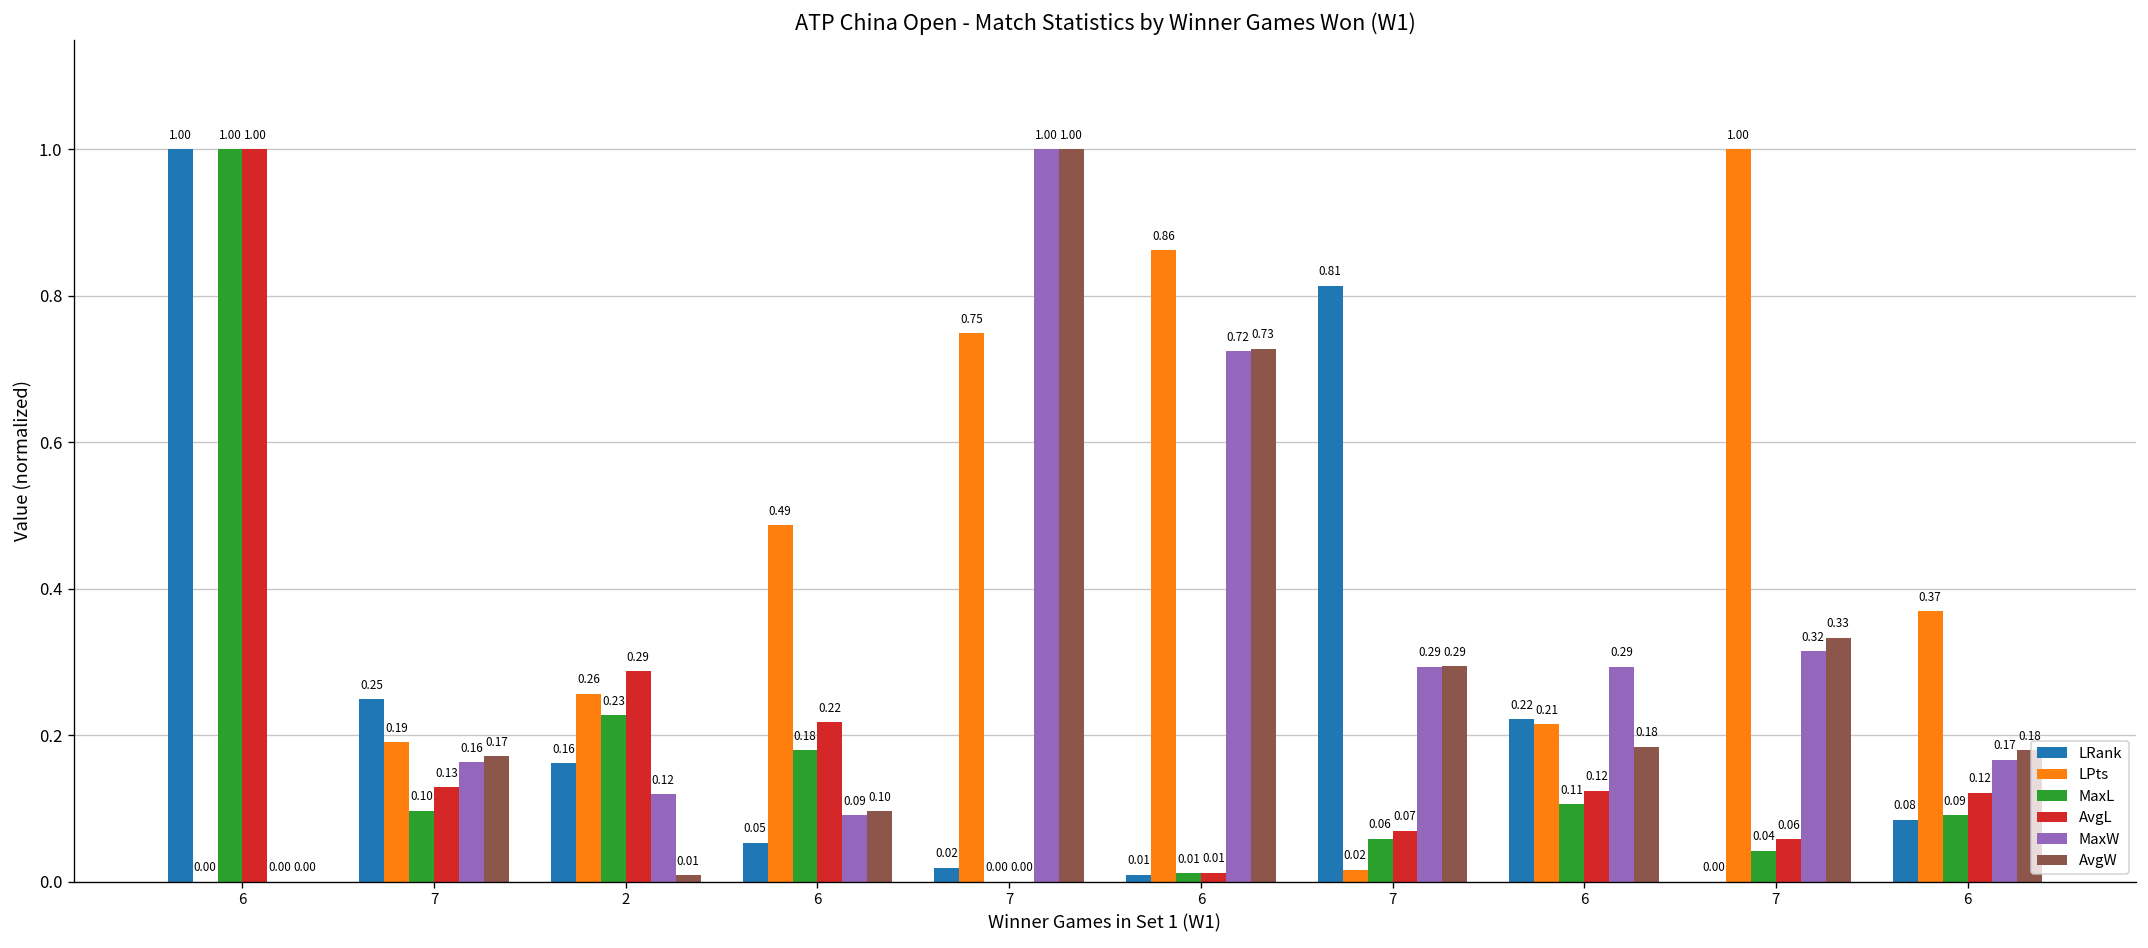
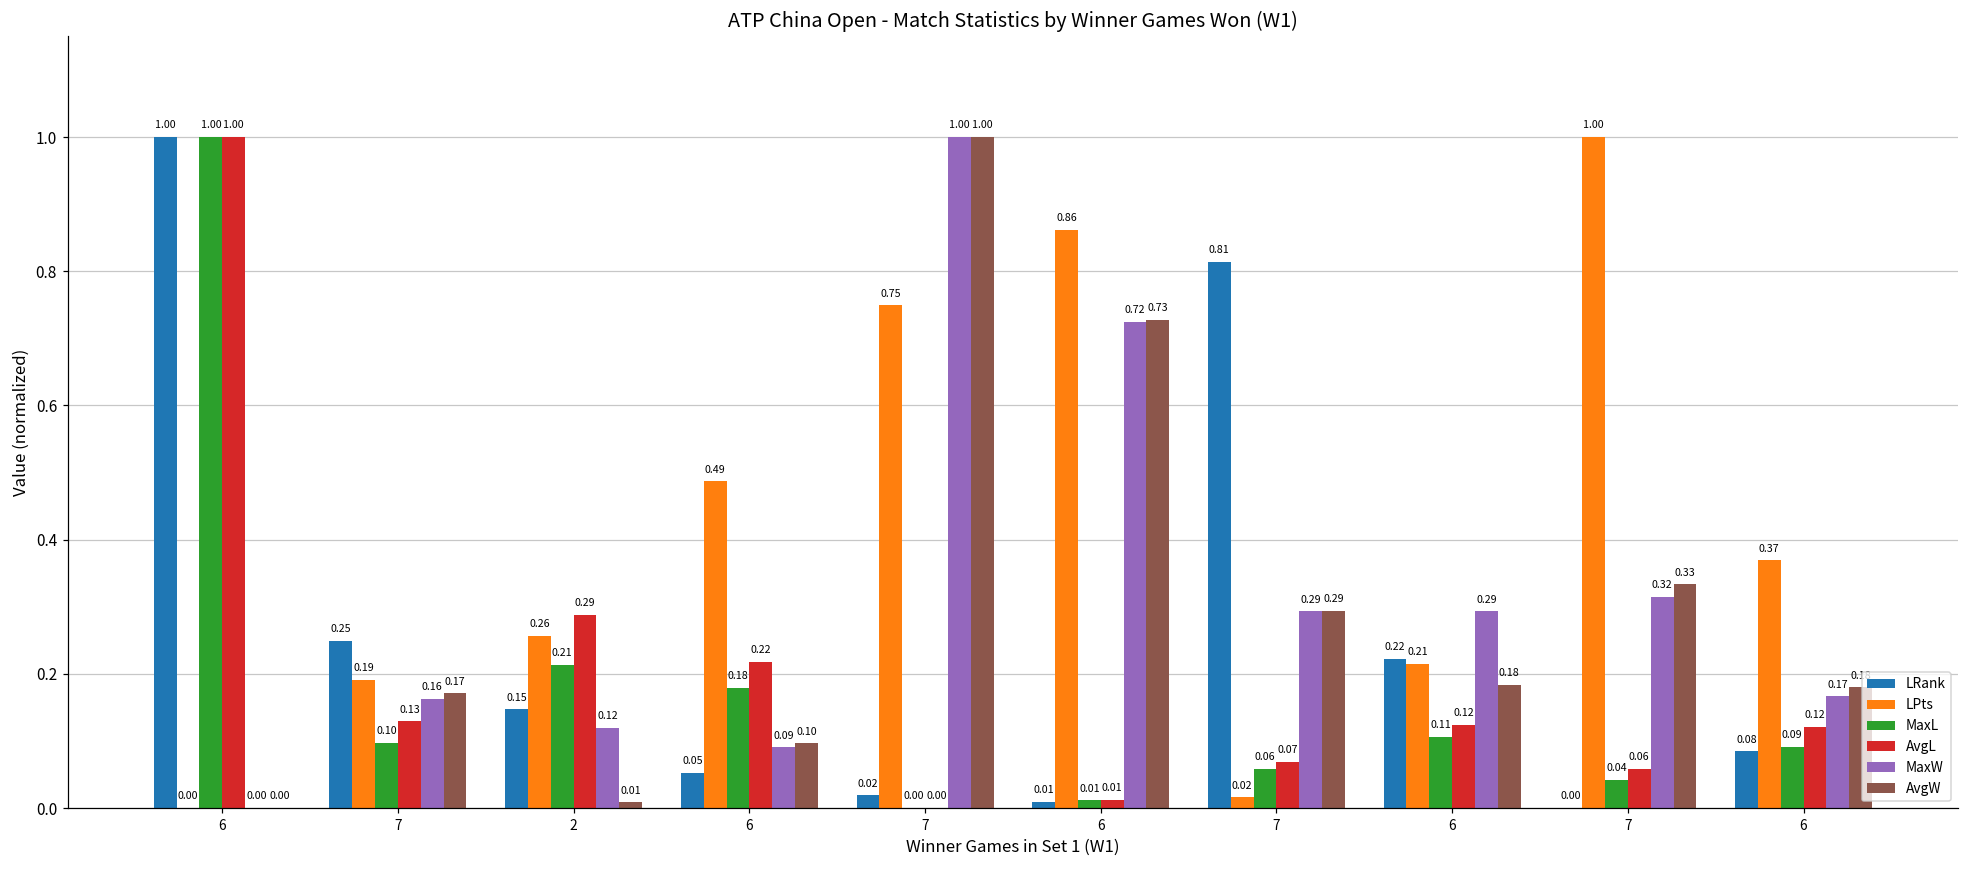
LRank, 2: 0.16 -> 0.15
MaxL, 2: 0.23 -> 0.21
